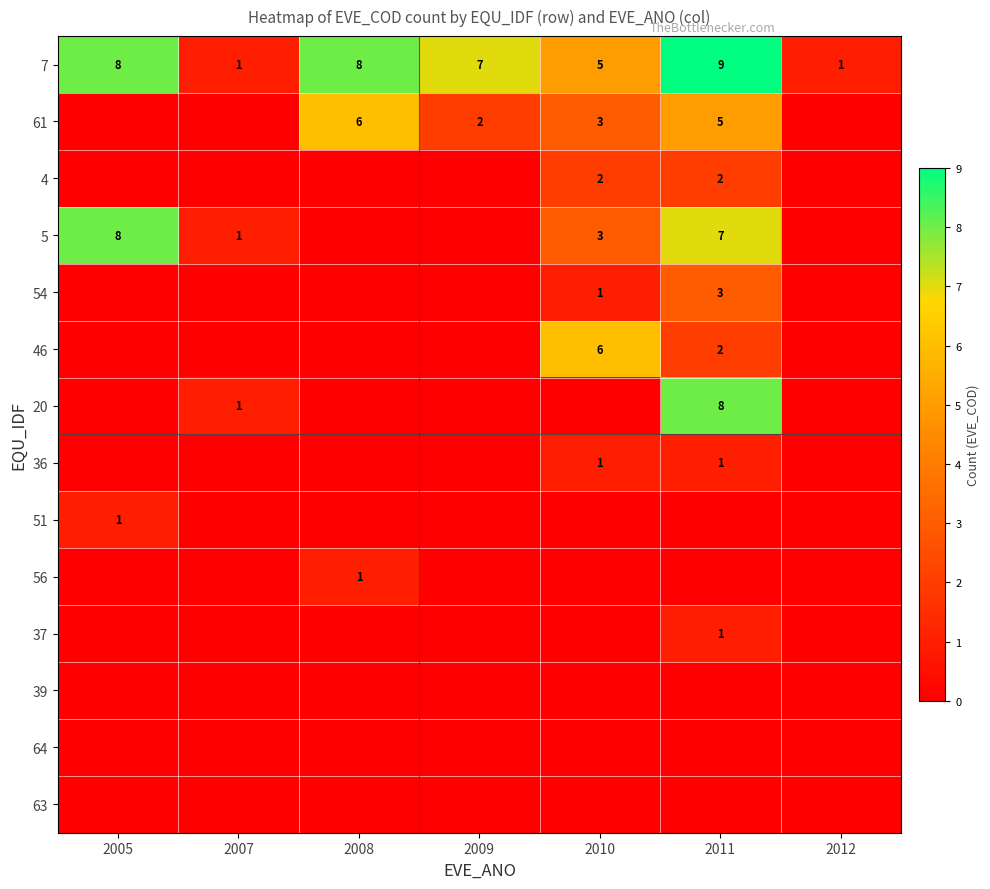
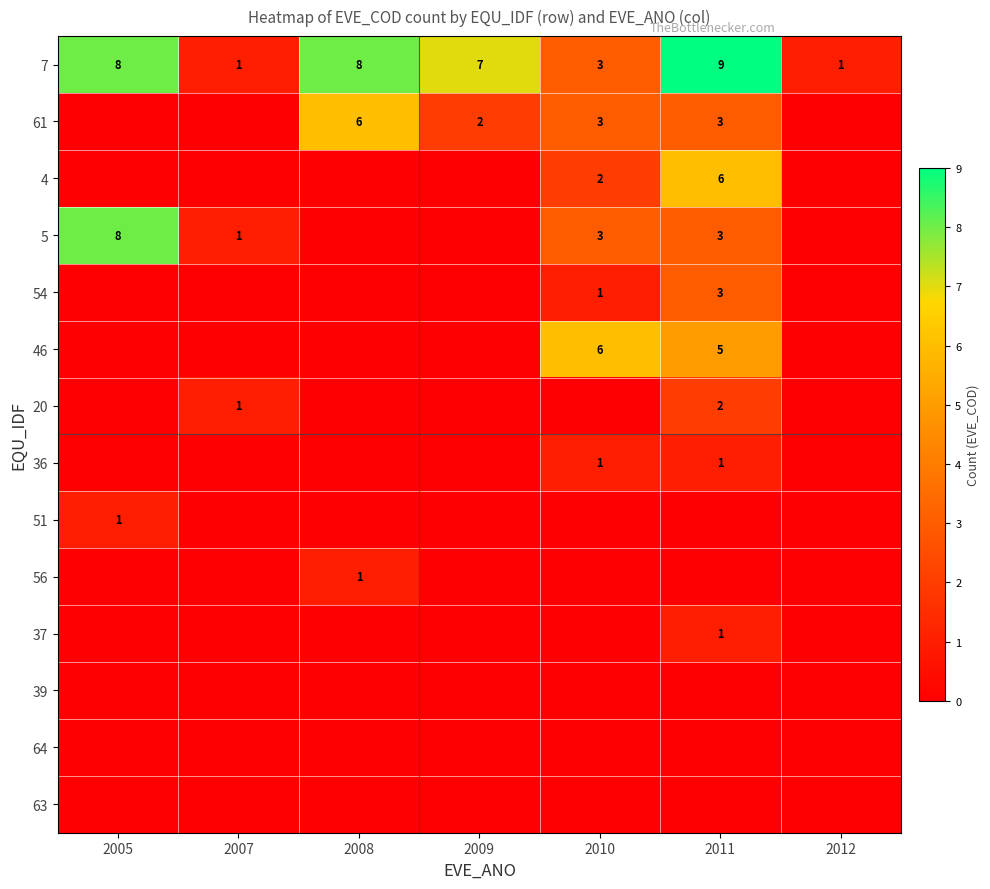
7, 2010: 5 -> 3
61, 2011: 5 -> 3
4, 2011: 2 -> 6
5, 2011: 7 -> 3
46, 2011: 2 -> 5
20, 2011: 8 -> 2
